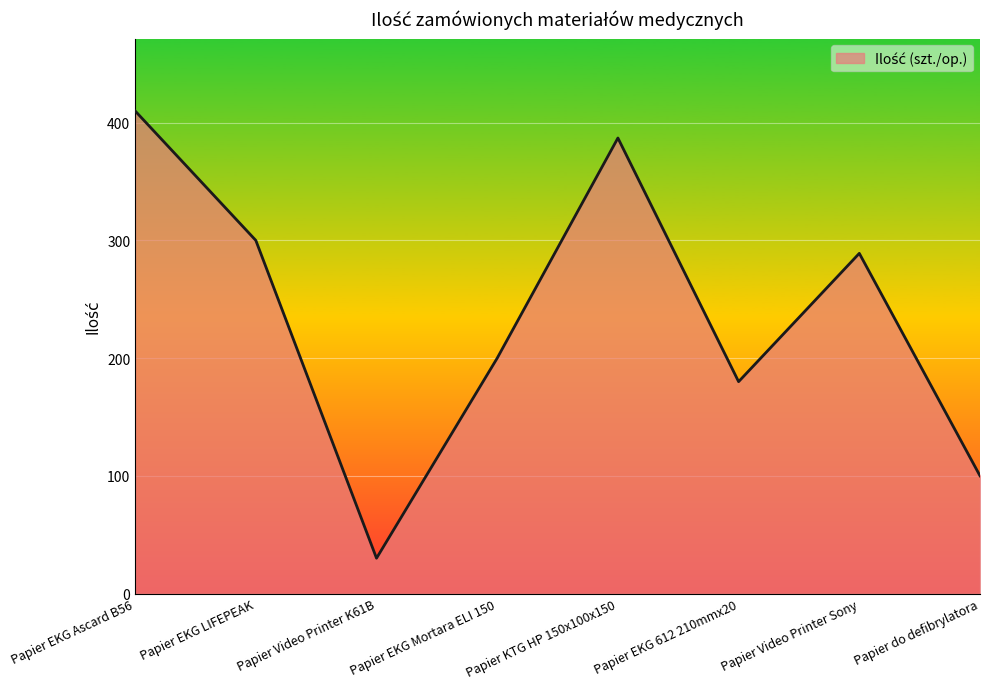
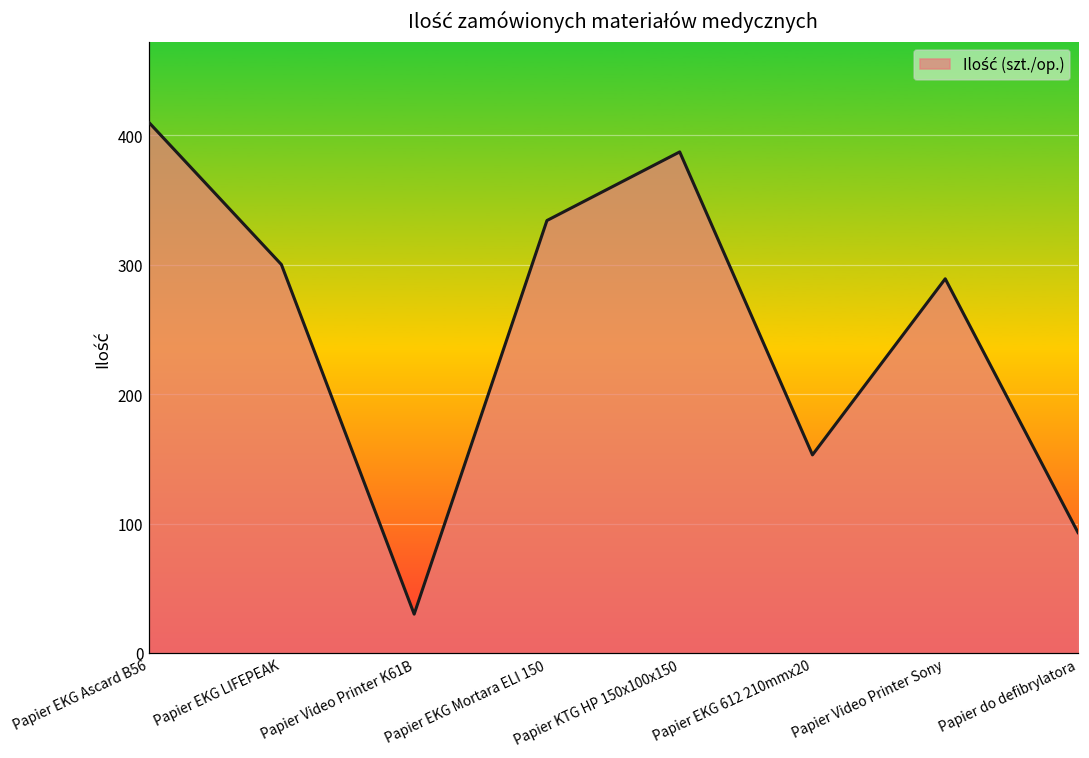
Papier EKG Mortara ELI 150: 200 -> 334
Papier EKG 612 210mmx20: 180 -> 153
Papier do defibrylatora: 100 -> 93
